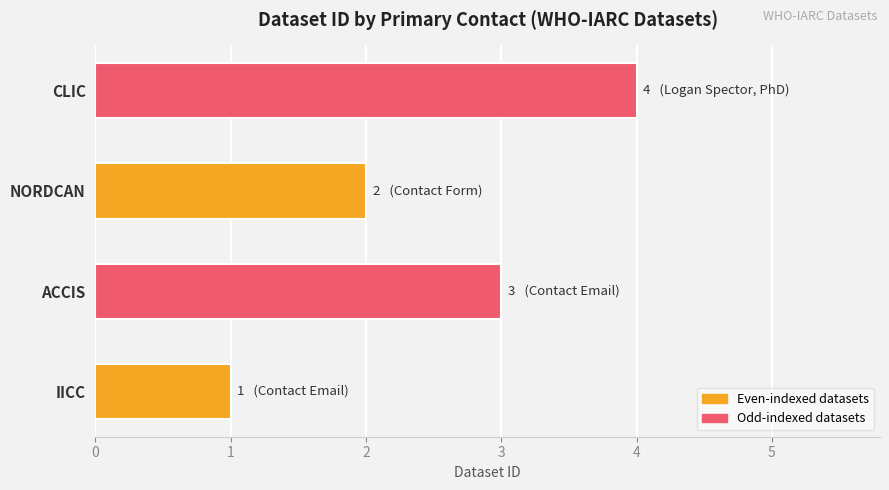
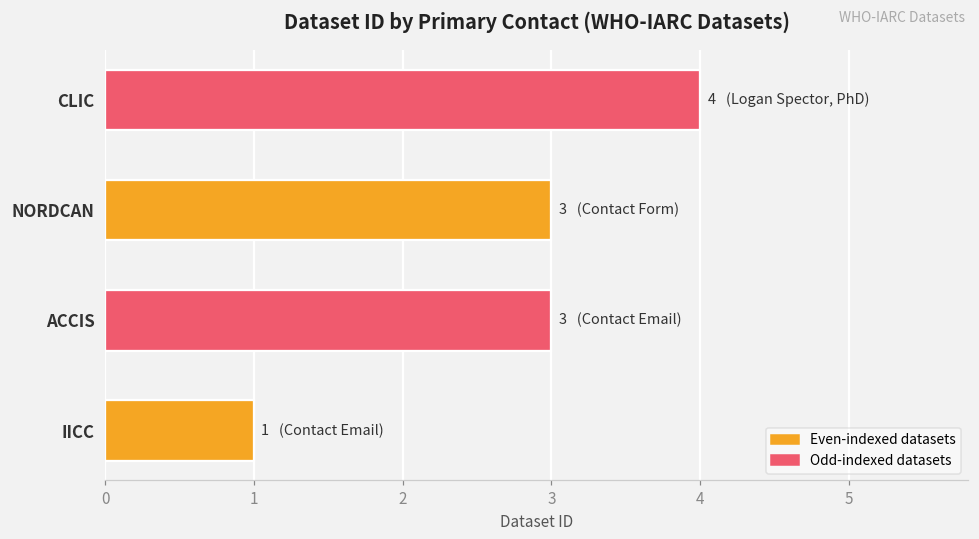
NORDCAN: 2 -> 3
